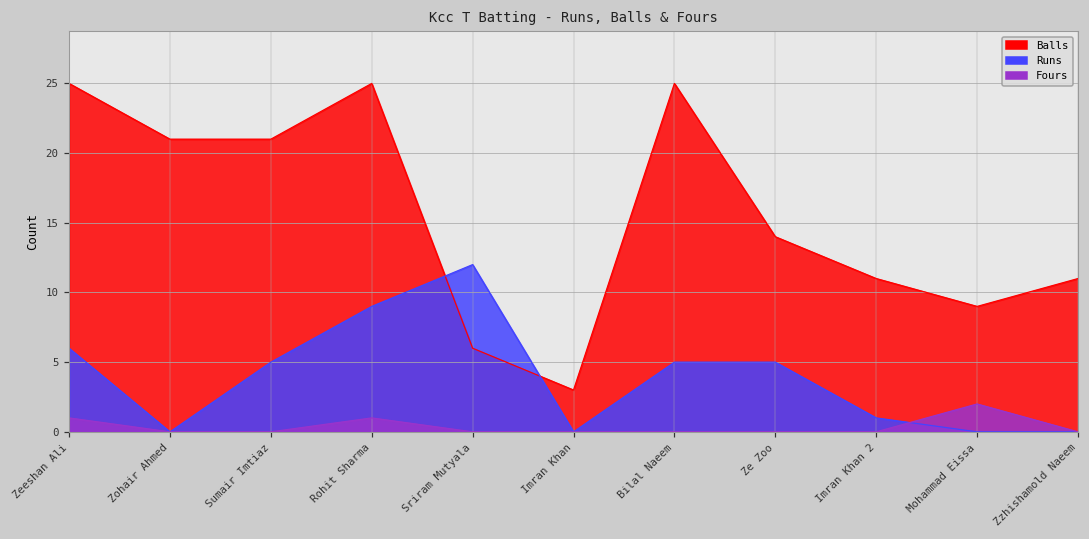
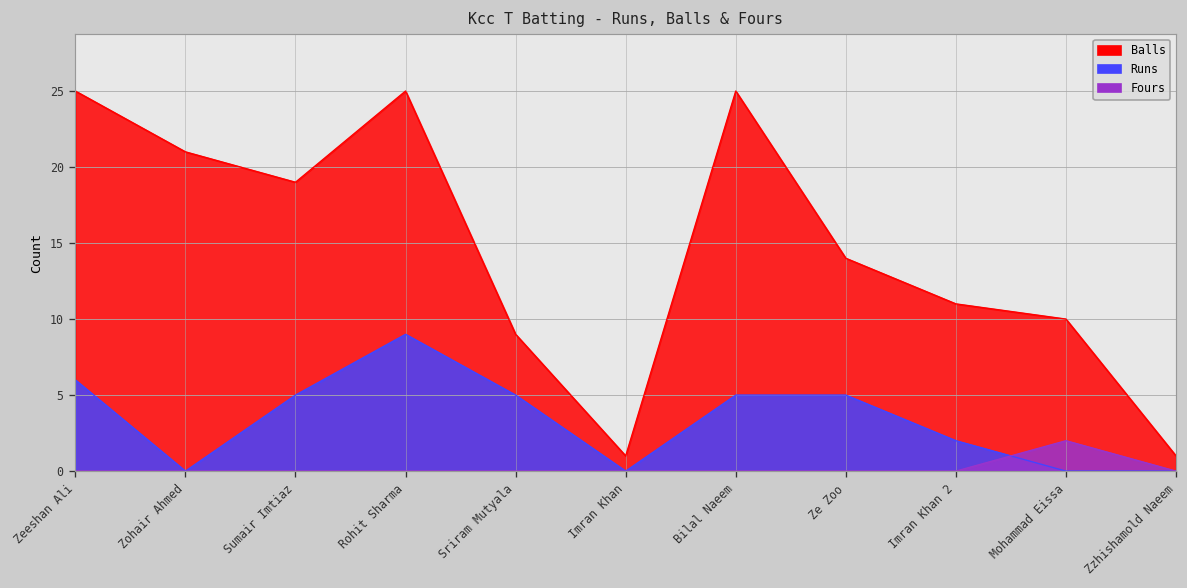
Fours, Zeeshan Ali: 1 -> 0
Balls, Sumair Imtiaz: 21 -> 19
Fours, Rohit Sharma: 1 -> 0
Balls, Sriram Mutyala: 6 -> 9
Runs, Sriram Mutyala: 12 -> 5
Balls, Imran Khan: 3 -> 1
Runs, Imran Khan 2: 1 -> 2
Balls, Mohammad Eissa: 9 -> 10
Balls, Zzhishamold Naeem: 11 -> 1
